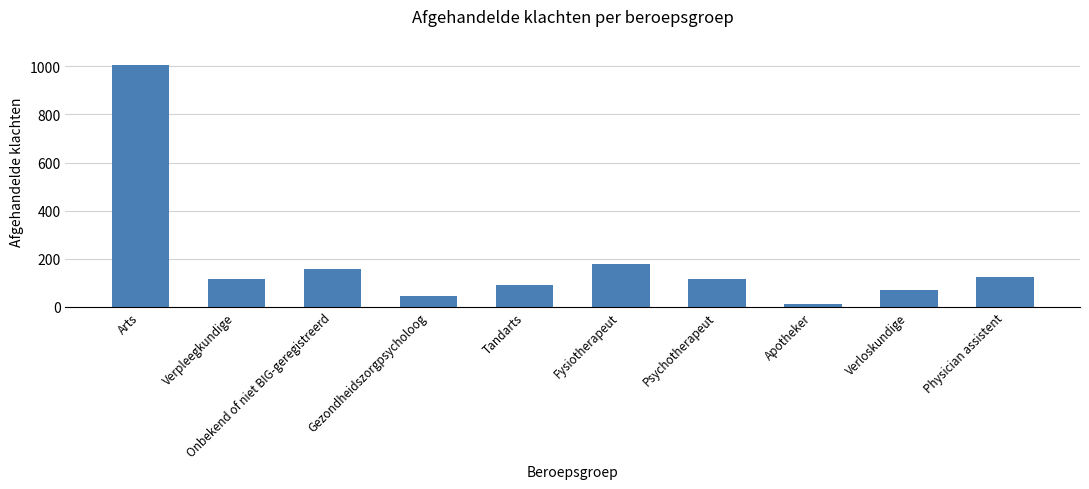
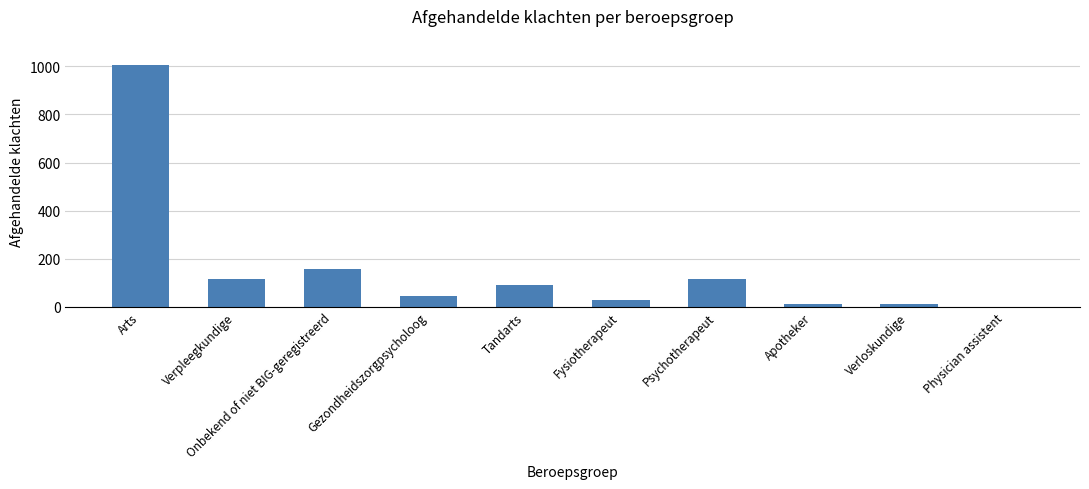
Fysiotherapeut: 180 -> 30
Verloskundige: 70 -> 10
Physician assistent: 120 -> 0
